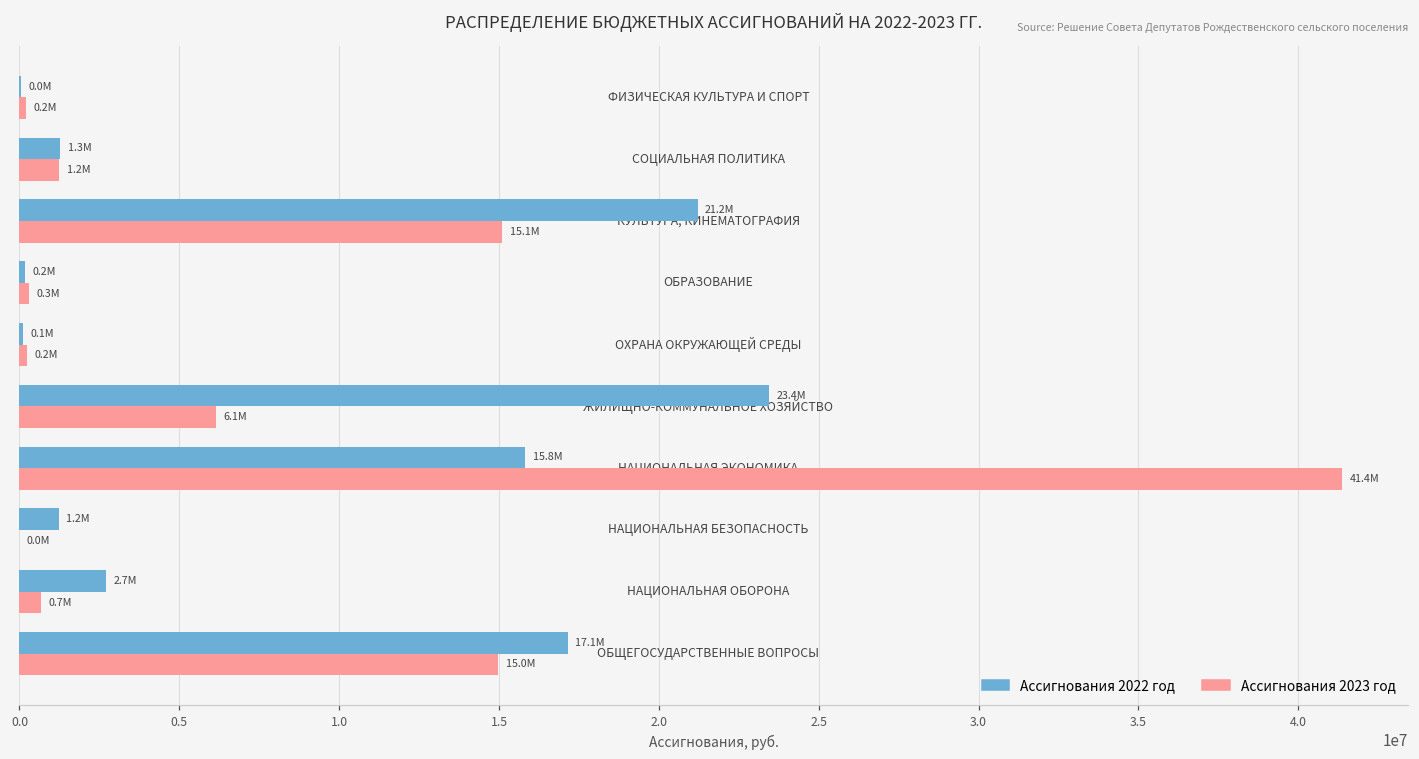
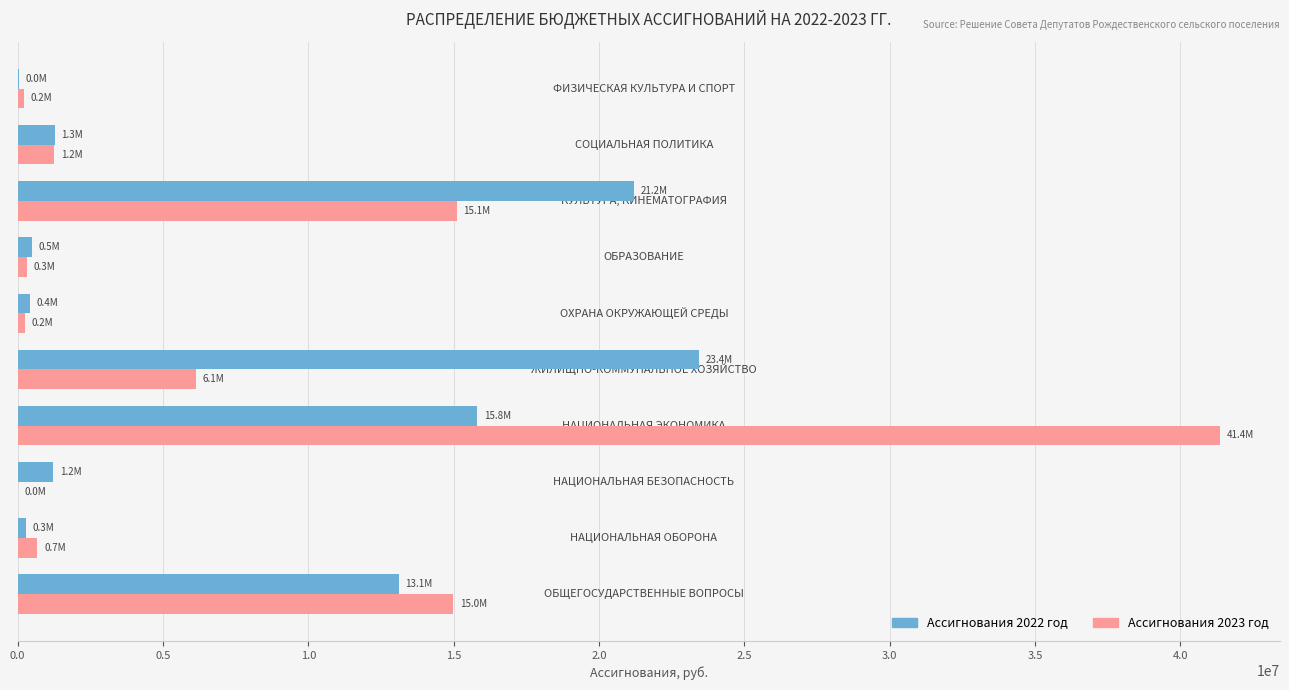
Ассигнования 2022 год, ОБРАЗОВАНИЕ: 0.2M -> 0.5M
Ассигнования 2022 год, ОХРАНА ОКРУЖАЮЩЕЙ СРЕДЫ: 0.1M -> 0.4M
Ассигнования 2022 год, НАЦИОНАЛЬНАЯ ОБОРОНА: 2.7M -> 0.3M
Ассигнования 2022 год, ОБЩЕГОСУДАРСТВЕННЫЕ ВОПРОСЫ: 17.1M -> 13.1M
